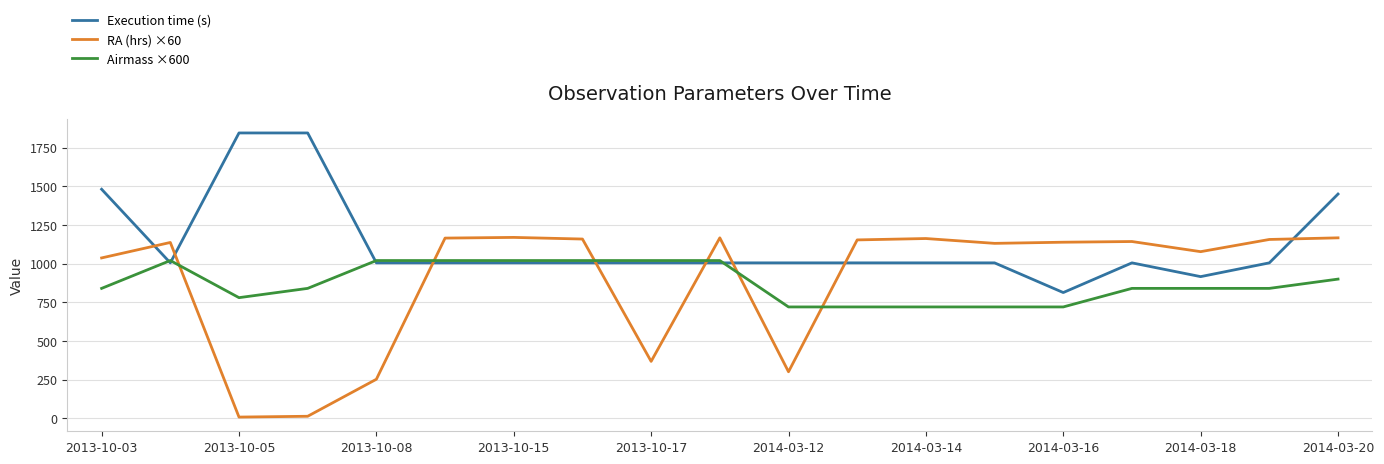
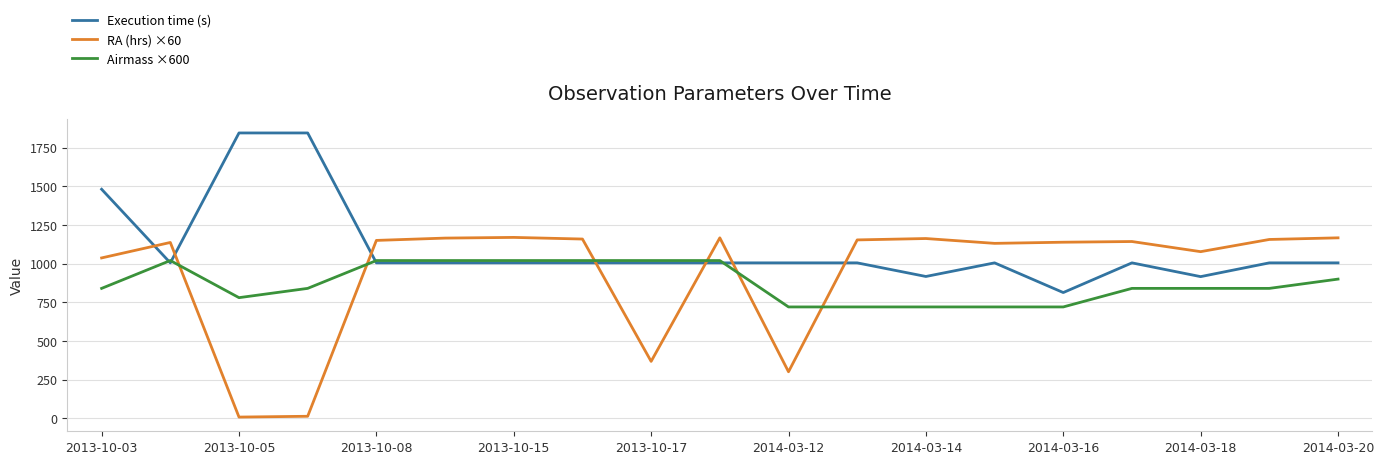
RA (hrs) ×60, 2013-10-08: 250 -> 1150
Execution time (s), 2014-03-14: 1010 -> 920
Execution time (s), 2014-03-20: 1450 -> 1010
